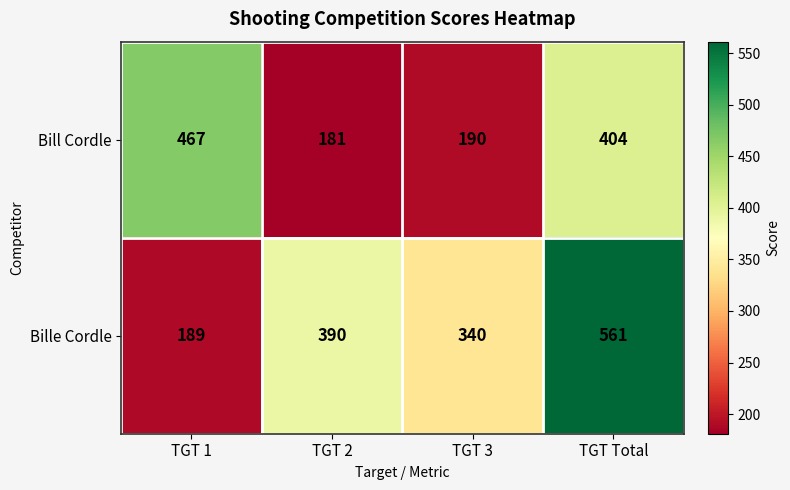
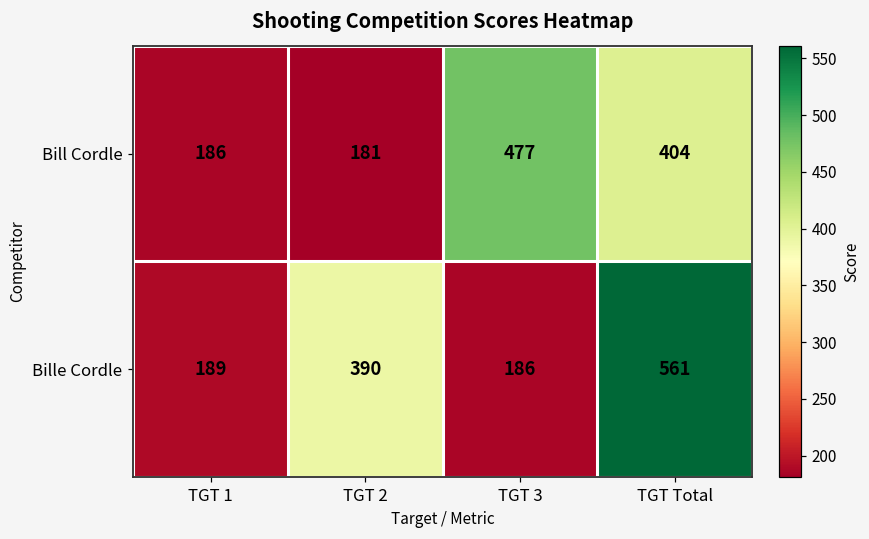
Bill Cordle, TGT 1: 467 -> 186
Bill Cordle, TGT 3: 190 -> 477
Bille Cordle, TGT 3: 340 -> 186
